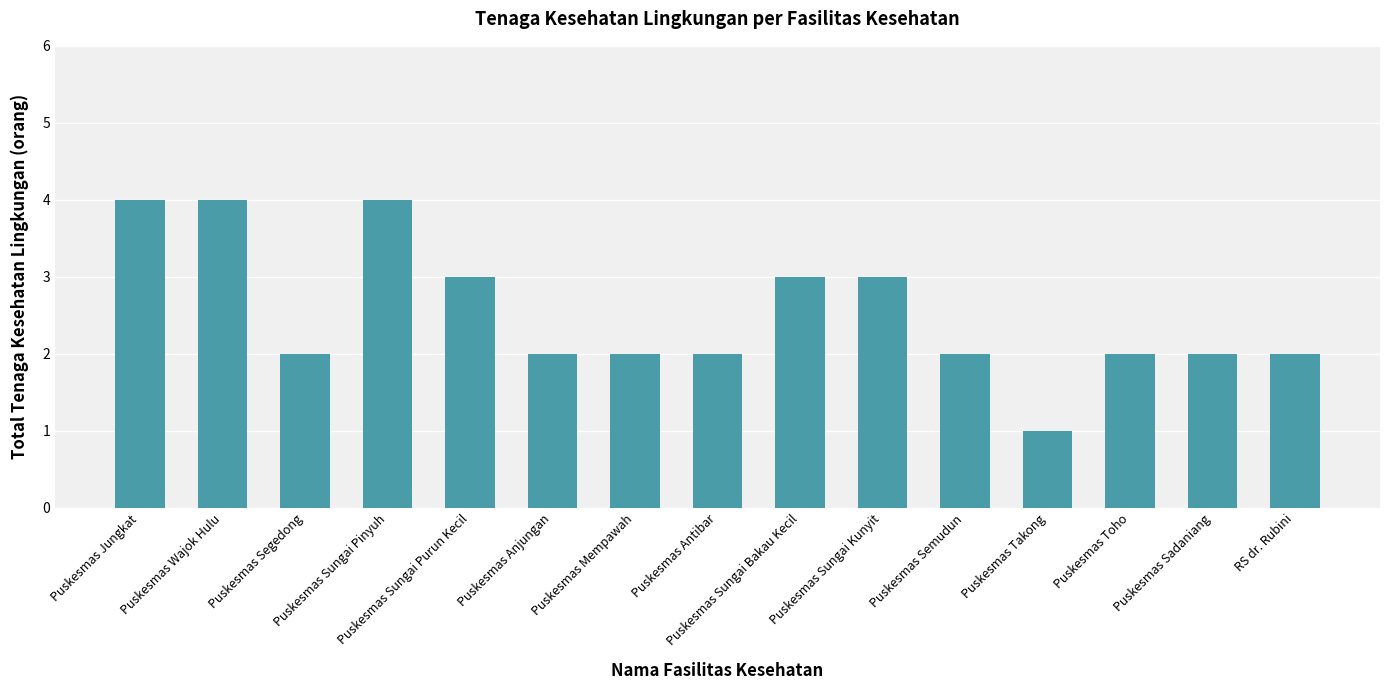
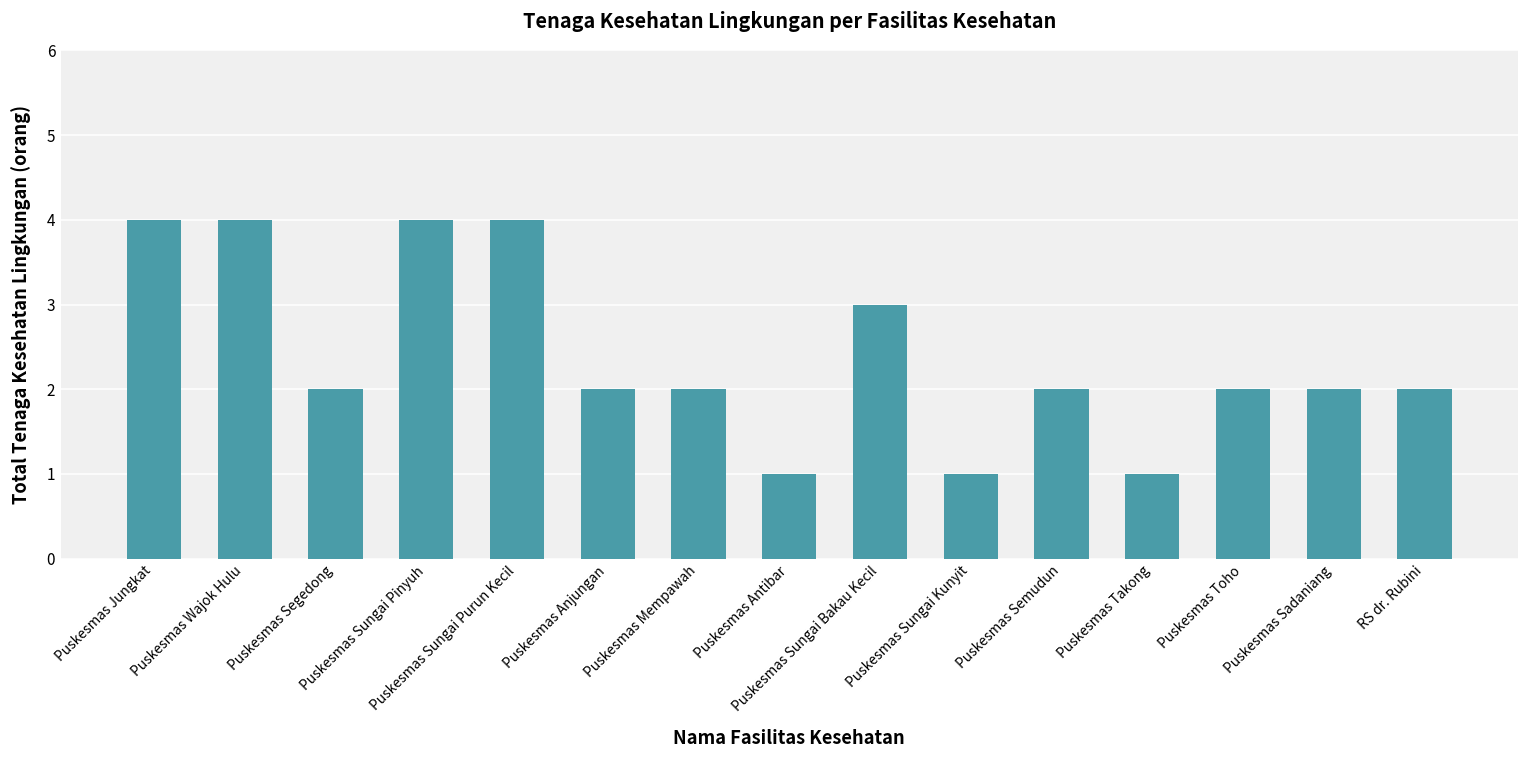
Puskesmas Sungai Purun Kecil: 3 -> 4
Puskesmas Antibar: 2 -> 1
Puskesmas Sungai Kunyit: 3 -> 1
